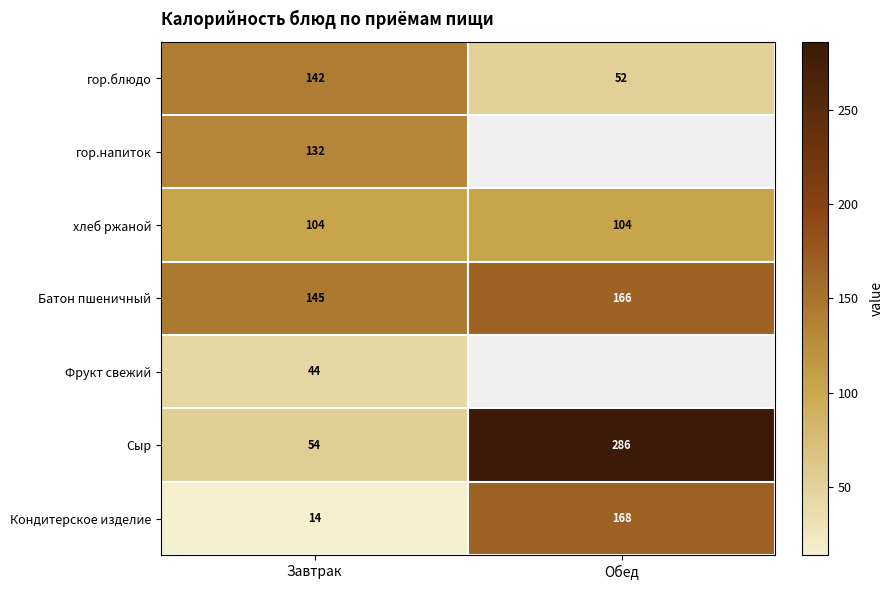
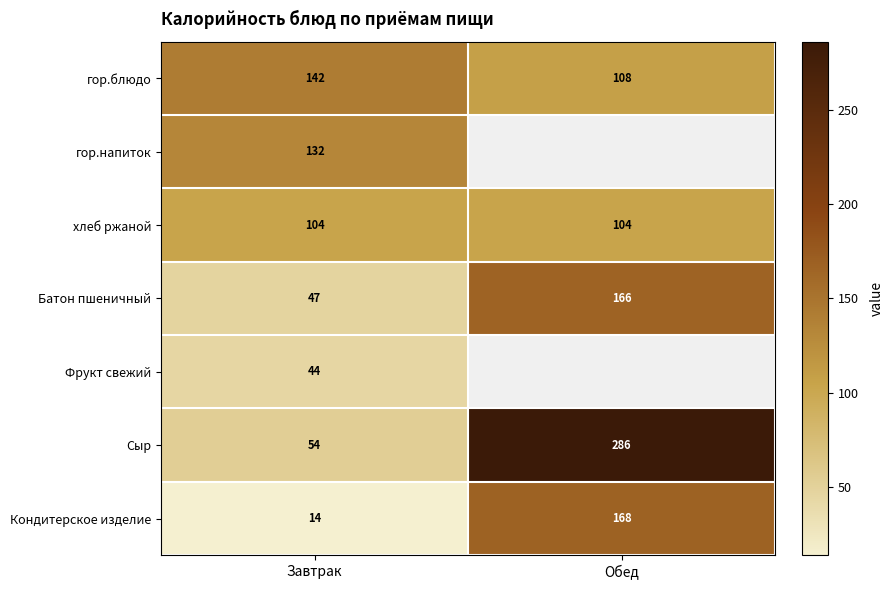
гор.блюдо, Обед: 52 -> 108
Батон пшеничный, Завтрак: 145 -> 47
